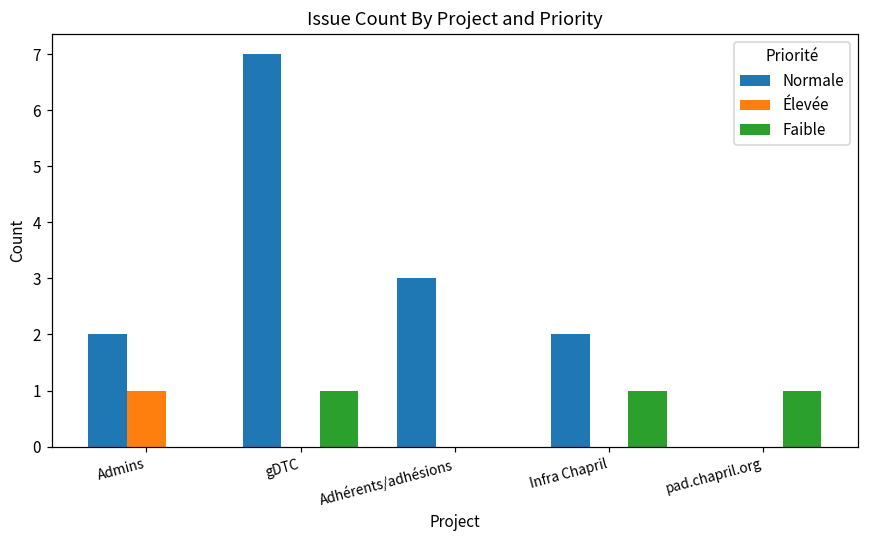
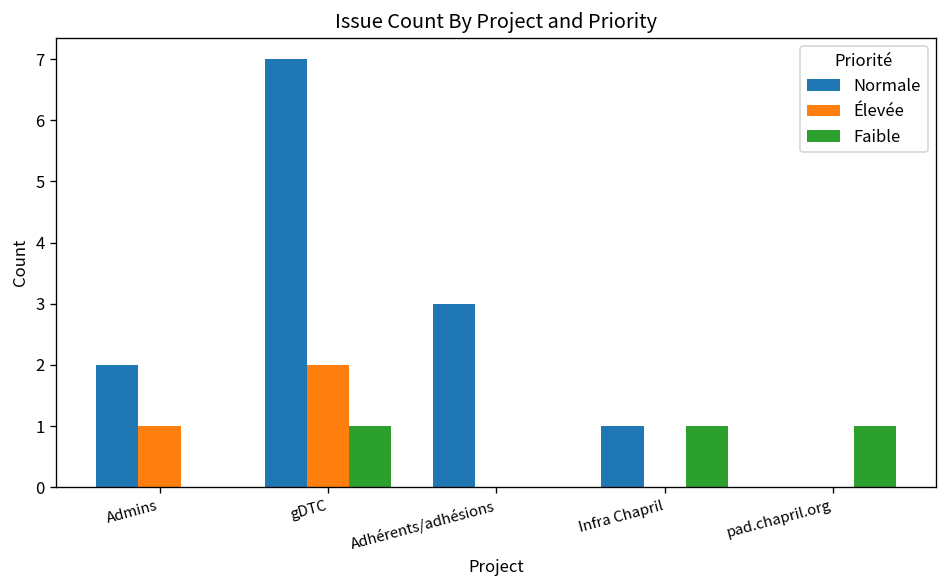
Élevée, gDTC: 0 -> 2
Normale, Infra Chapril: 2 -> 1
